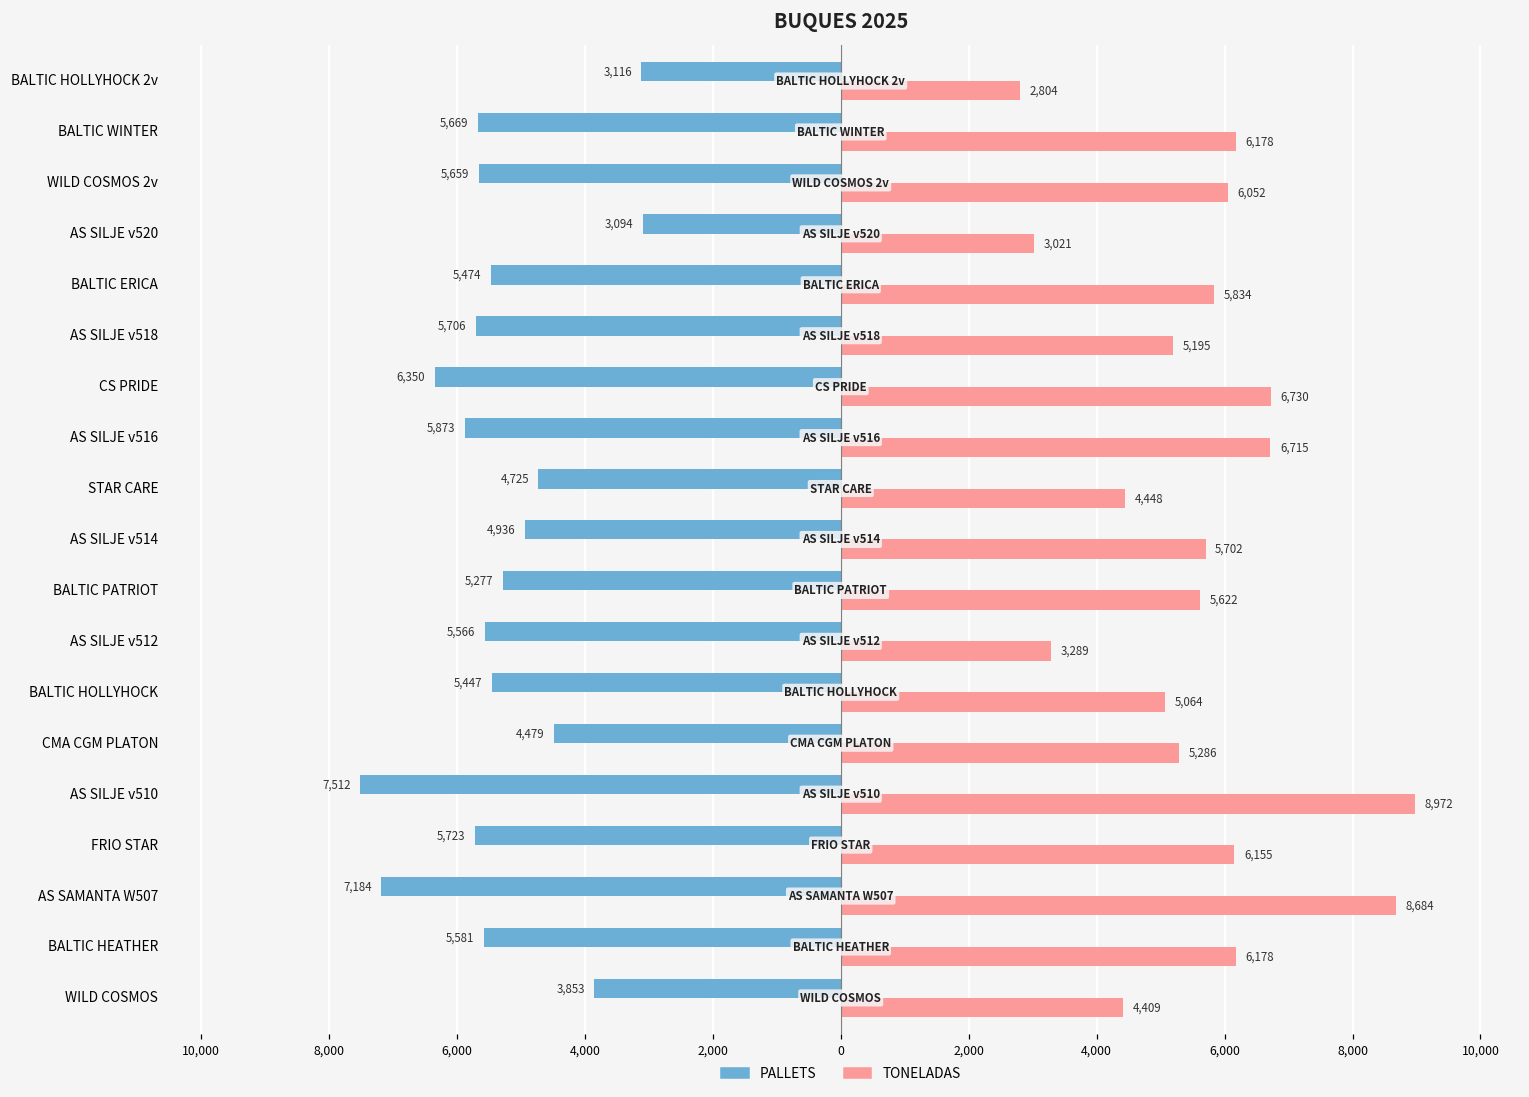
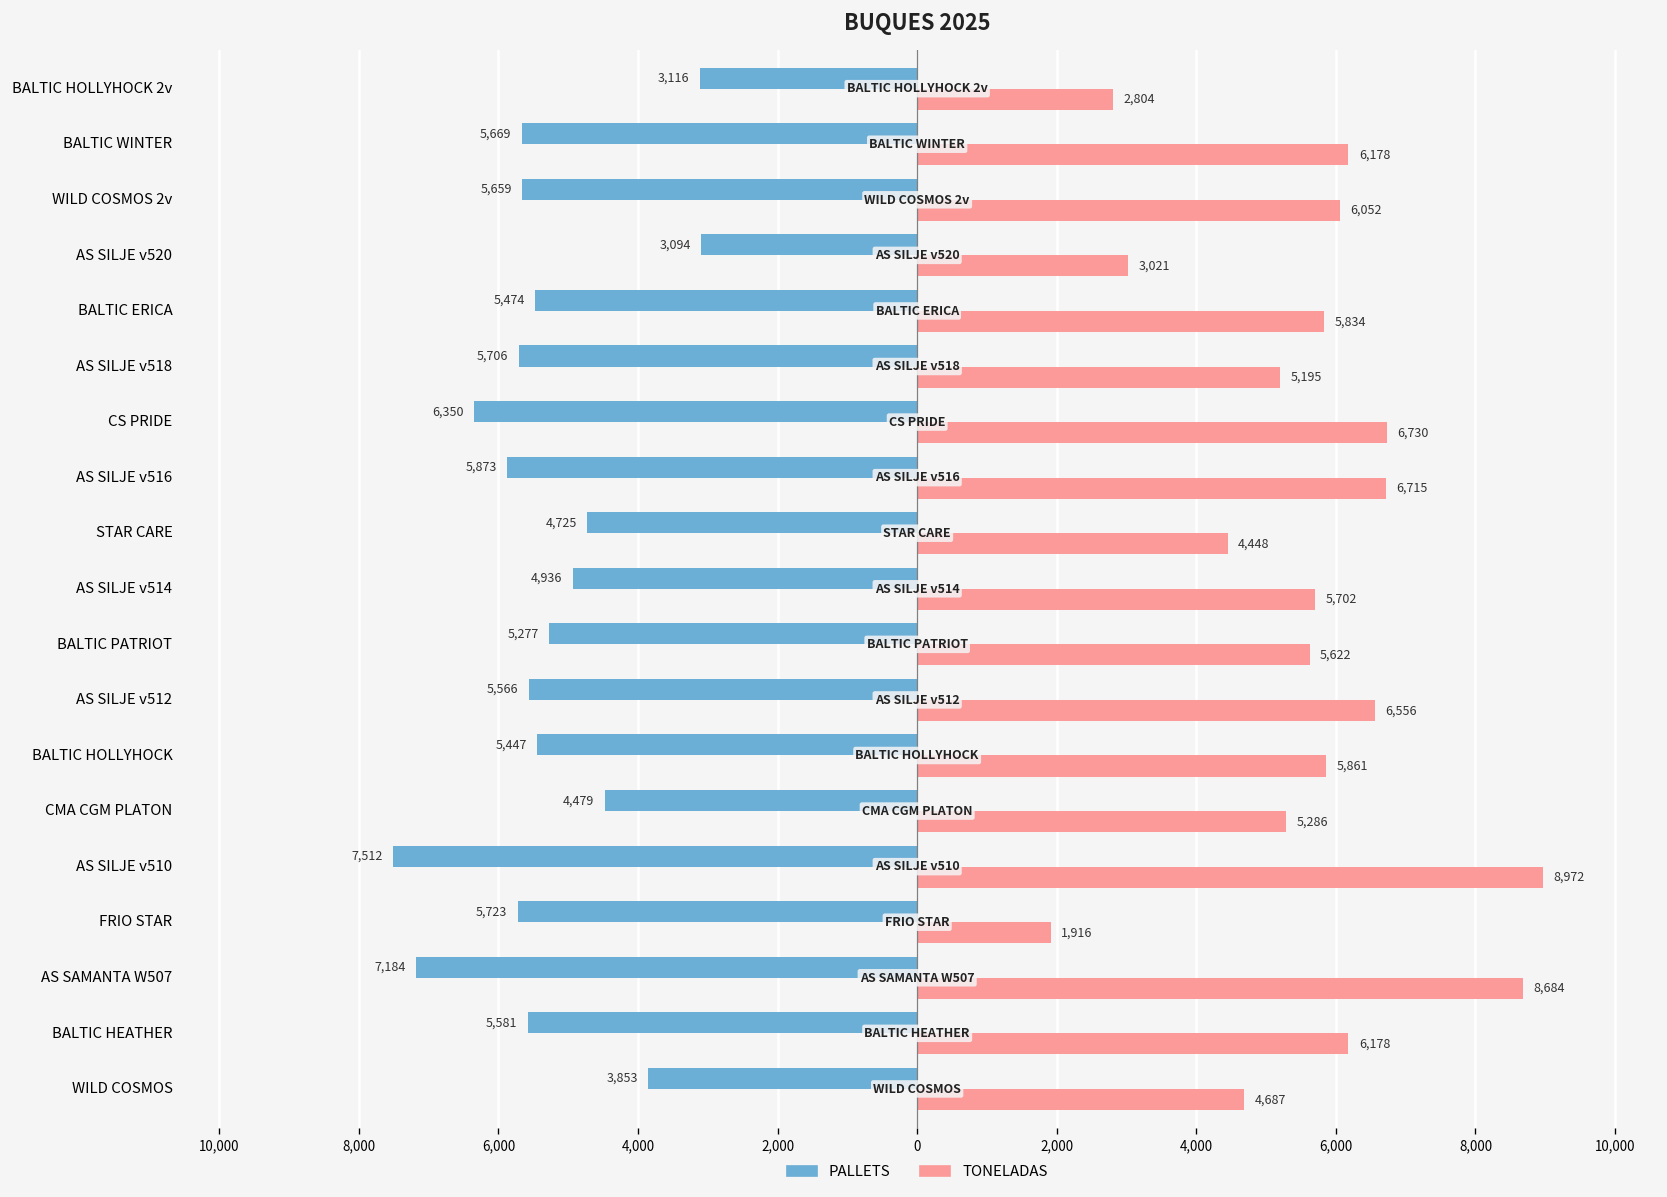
TONELADAS, AS SILJE v512: 3,289 -> 6,556
TONELADAS, BALTIC HOLLYHOCK: 5,064 -> 5,861
TONELADAS, FRIO STAR: 6,155 -> 1,916
TONELADAS, WILD COSMOS: 4,409 -> 4,687
